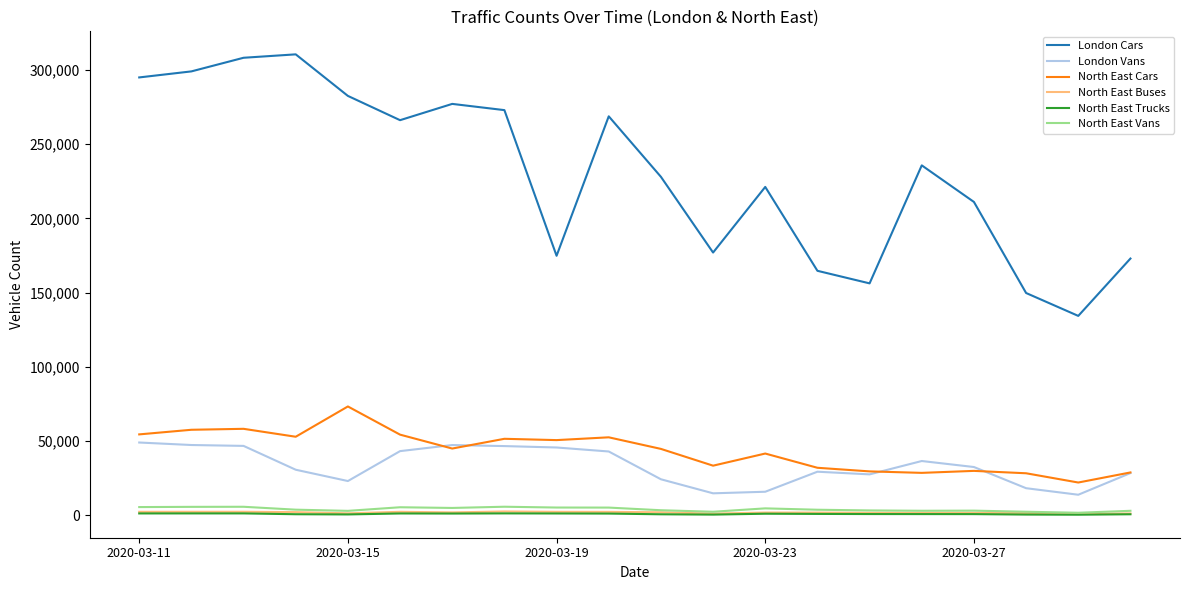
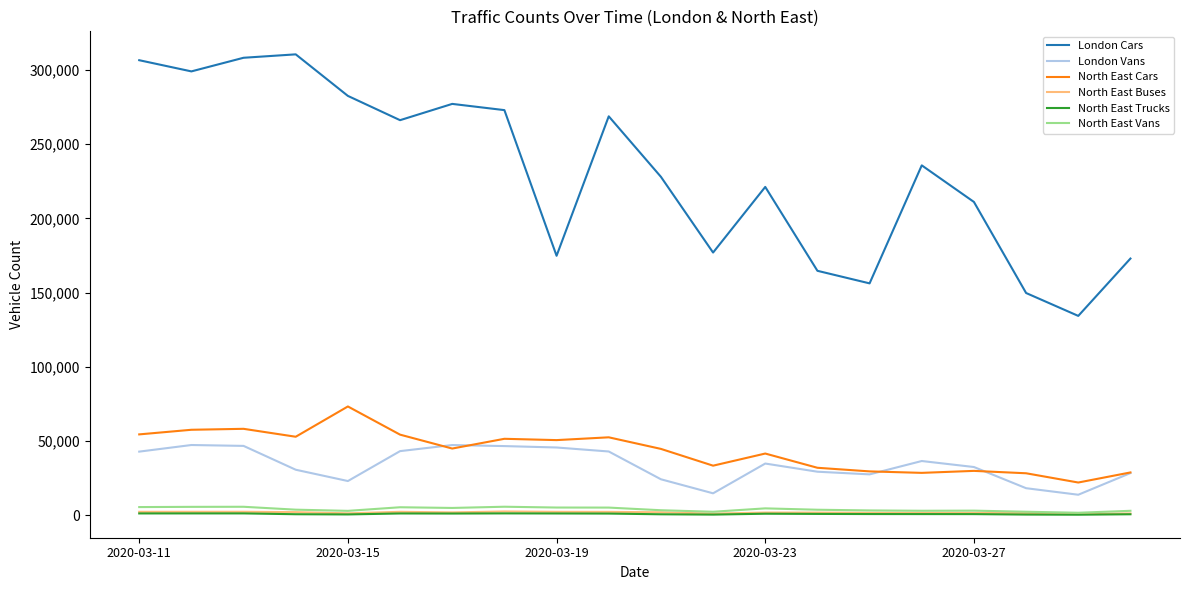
London Cars, 2020-03-11: 295,000 -> 306,000
London Vans, 2020-03-11: 49,000 -> 43,000
London Vans, 2020-03-23: 16,000 -> 35,000
